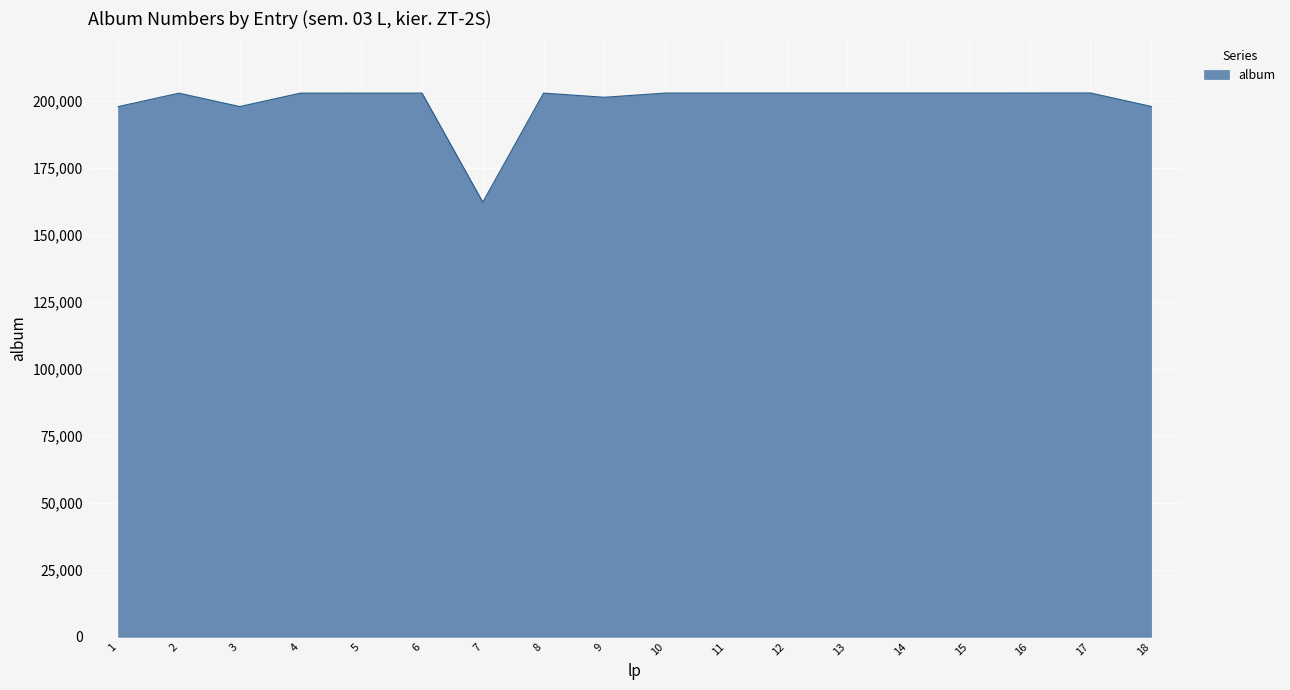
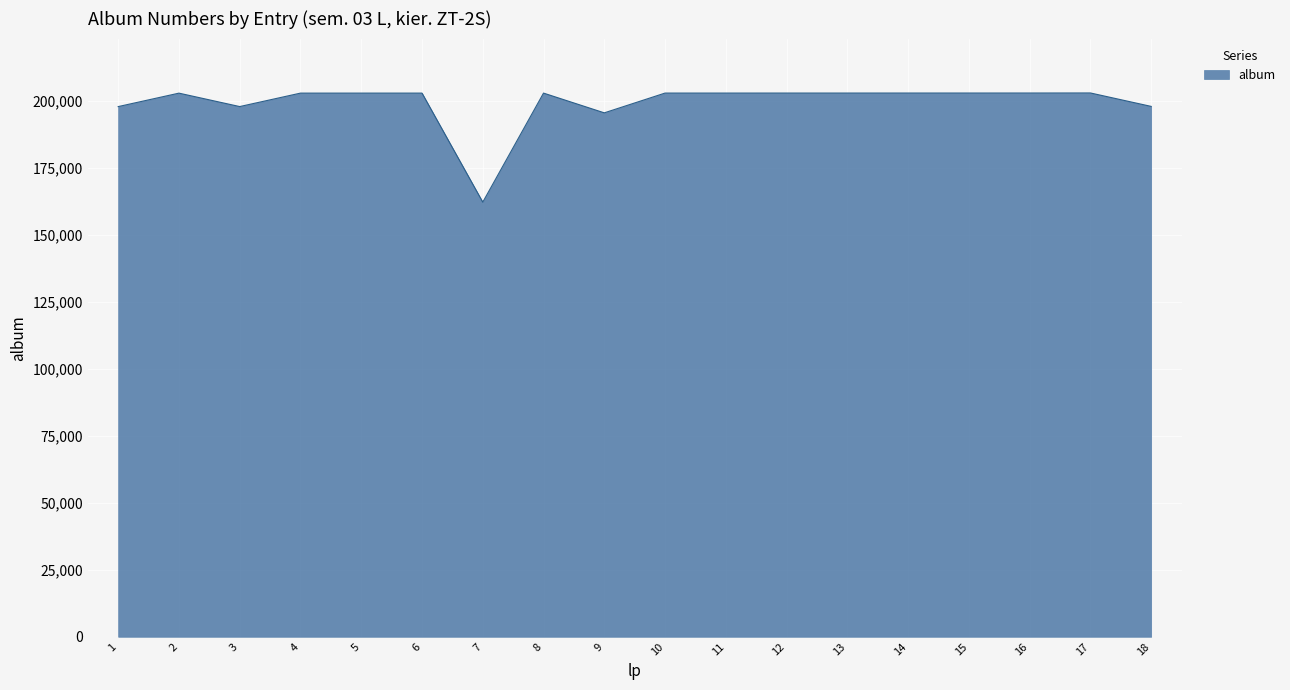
9: 201,000 -> 195,000
